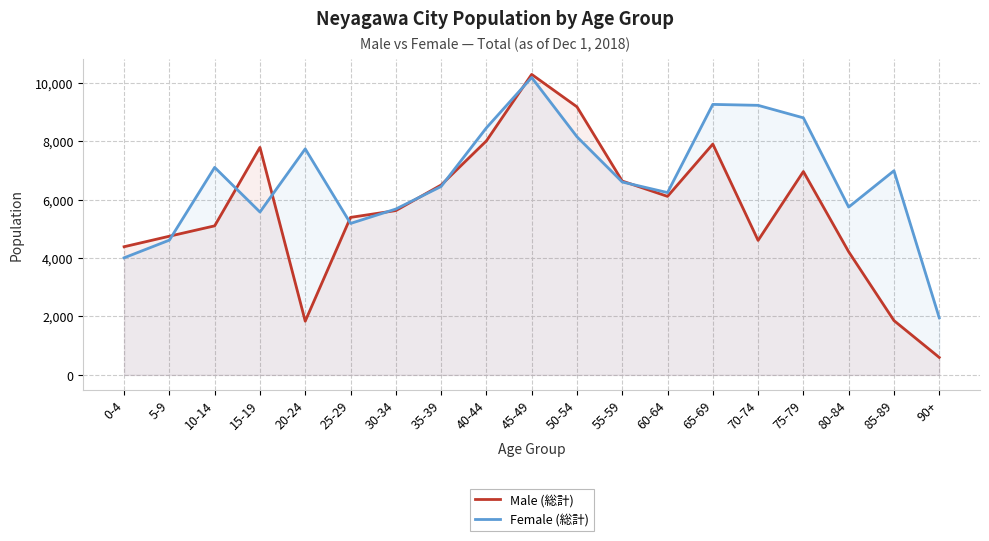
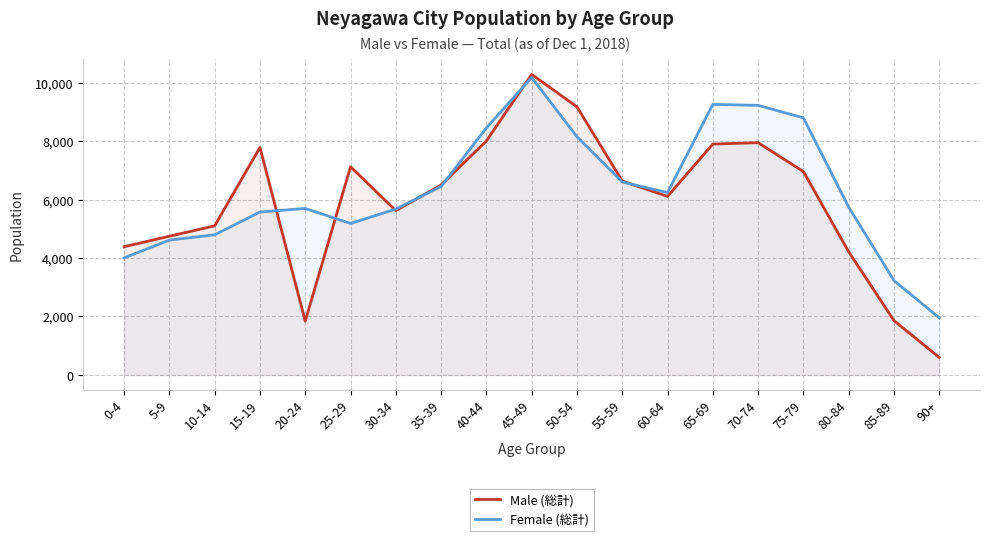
Female (総計), 10-14: 7,100 -> 4,800
Female (総計), 20-24: 7,700 -> 5,700
Male (総計), 25-29: 5,400 -> 7,100
Male (総計), 70-74: 4,600 -> 7,900
Female (総計), 85-89: 7,000 -> 3,200
